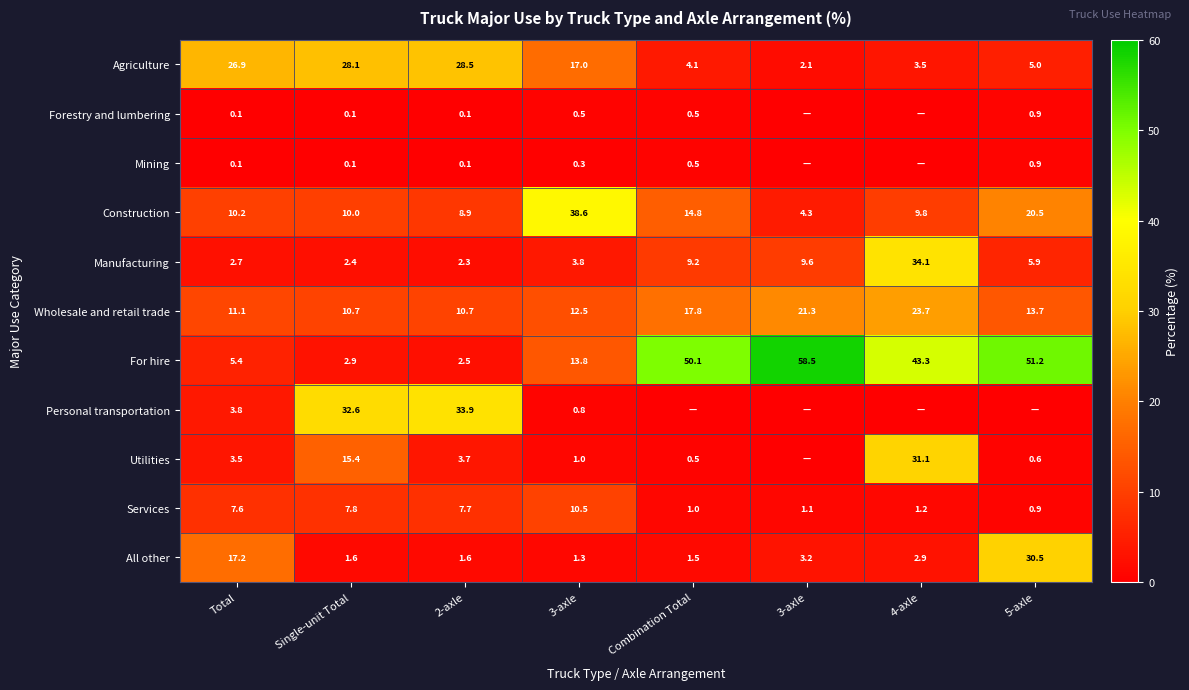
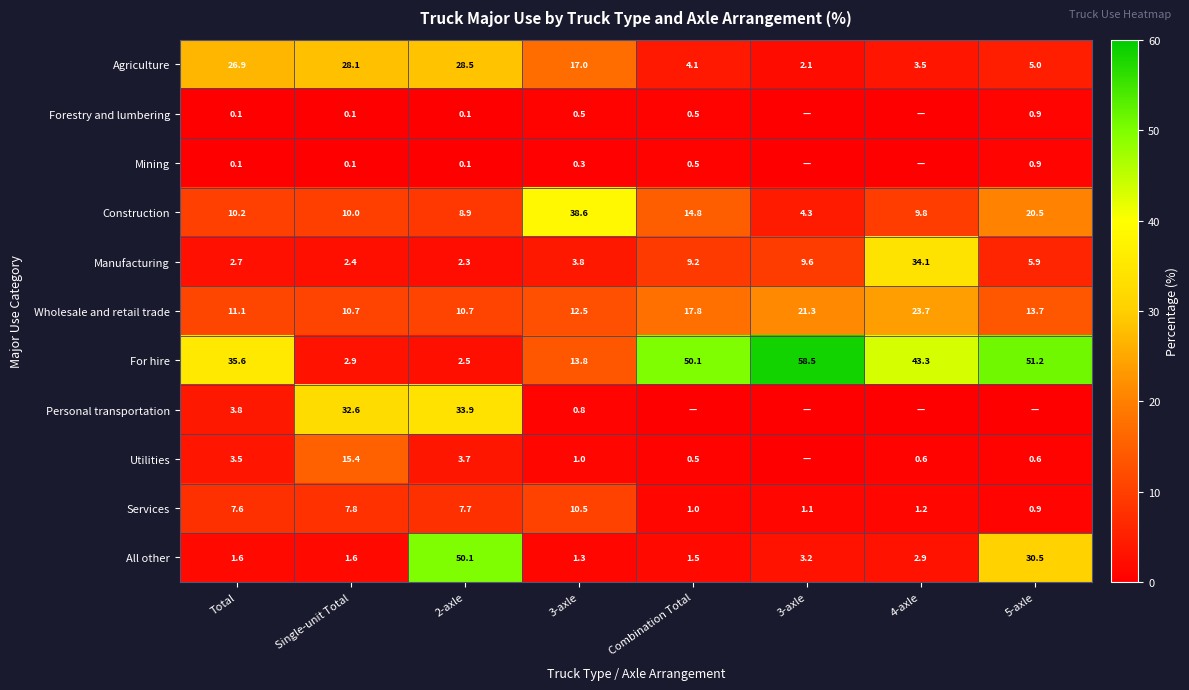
For hire, Total: 5.4 -> 35.6
Utilities, 4-axle: 31.1 -> 0.6
All other, Total: 17.2 -> 1.6
All other, 2-axle: 1.6 -> 50.1
